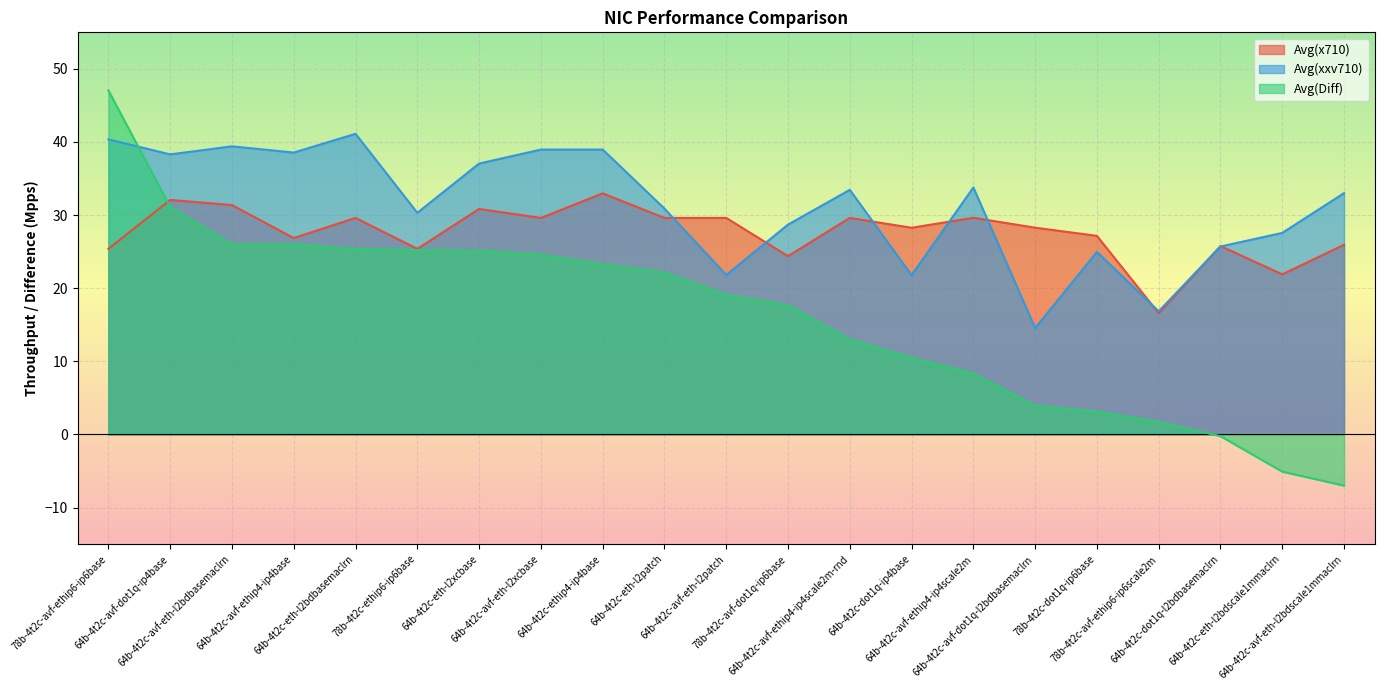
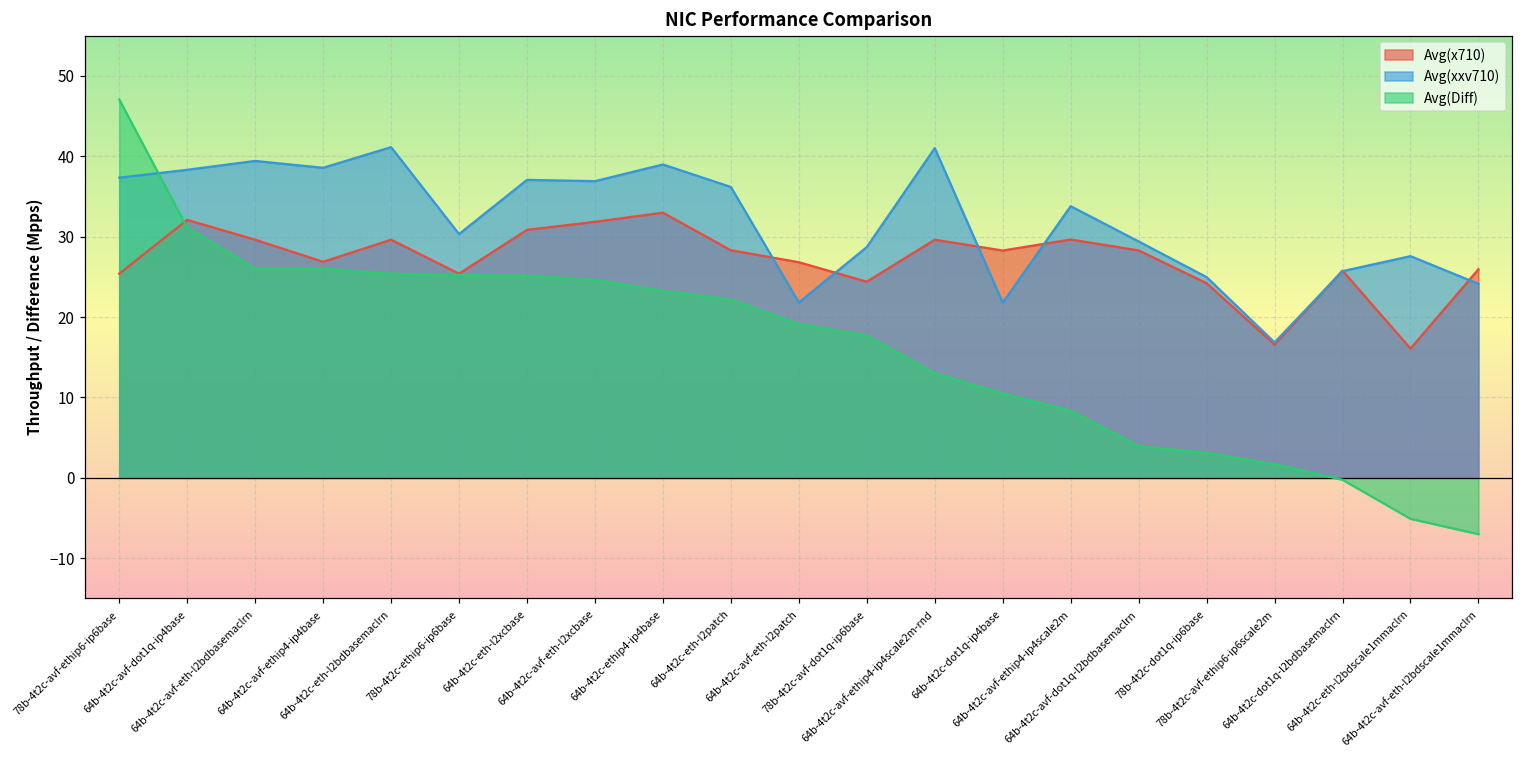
Avg(xxv710), 78b-4t2c-avf-ethip6-ip6base: 40 -> 37
Avg(x710), 64b-4t2c-avf-eth-l2bdbasemaclrn: 31 -> 30
Avg(x710), 64b-4t2c-avf-eth-l2xcbase: 30 -> 32
Avg(xxv710), 64b-4t2c-avf-eth-l2xcbase: 39 -> 37
Avg(x710), 64b-4t2c-eth-l2patch: 30 -> 28
Avg(xxv710), 64b-4t2c-eth-l2patch: 31 -> 36
Avg(x710), 64b-4t2c-avf-eth-l2patch: 30 -> 27
Avg(xxv710), 64b-4t2c-avf-ethip4-ip4scale2m-rnd: 33 -> 41
Avg(xxv710), 64b-4t2c-avf-dot1q-l2bdbasemaclrn: 15 -> 29
Avg(x710), 78b-4t2c-dot1q-ip6base: 27 -> 24
Avg(x710), 64b-4t2c-eth-l2bdscale1mmaclrn: 22 -> 16
Avg(xxv710), 64b-4t2c-avf-eth-l2bdscale1mmaclrn: 33 -> 24
